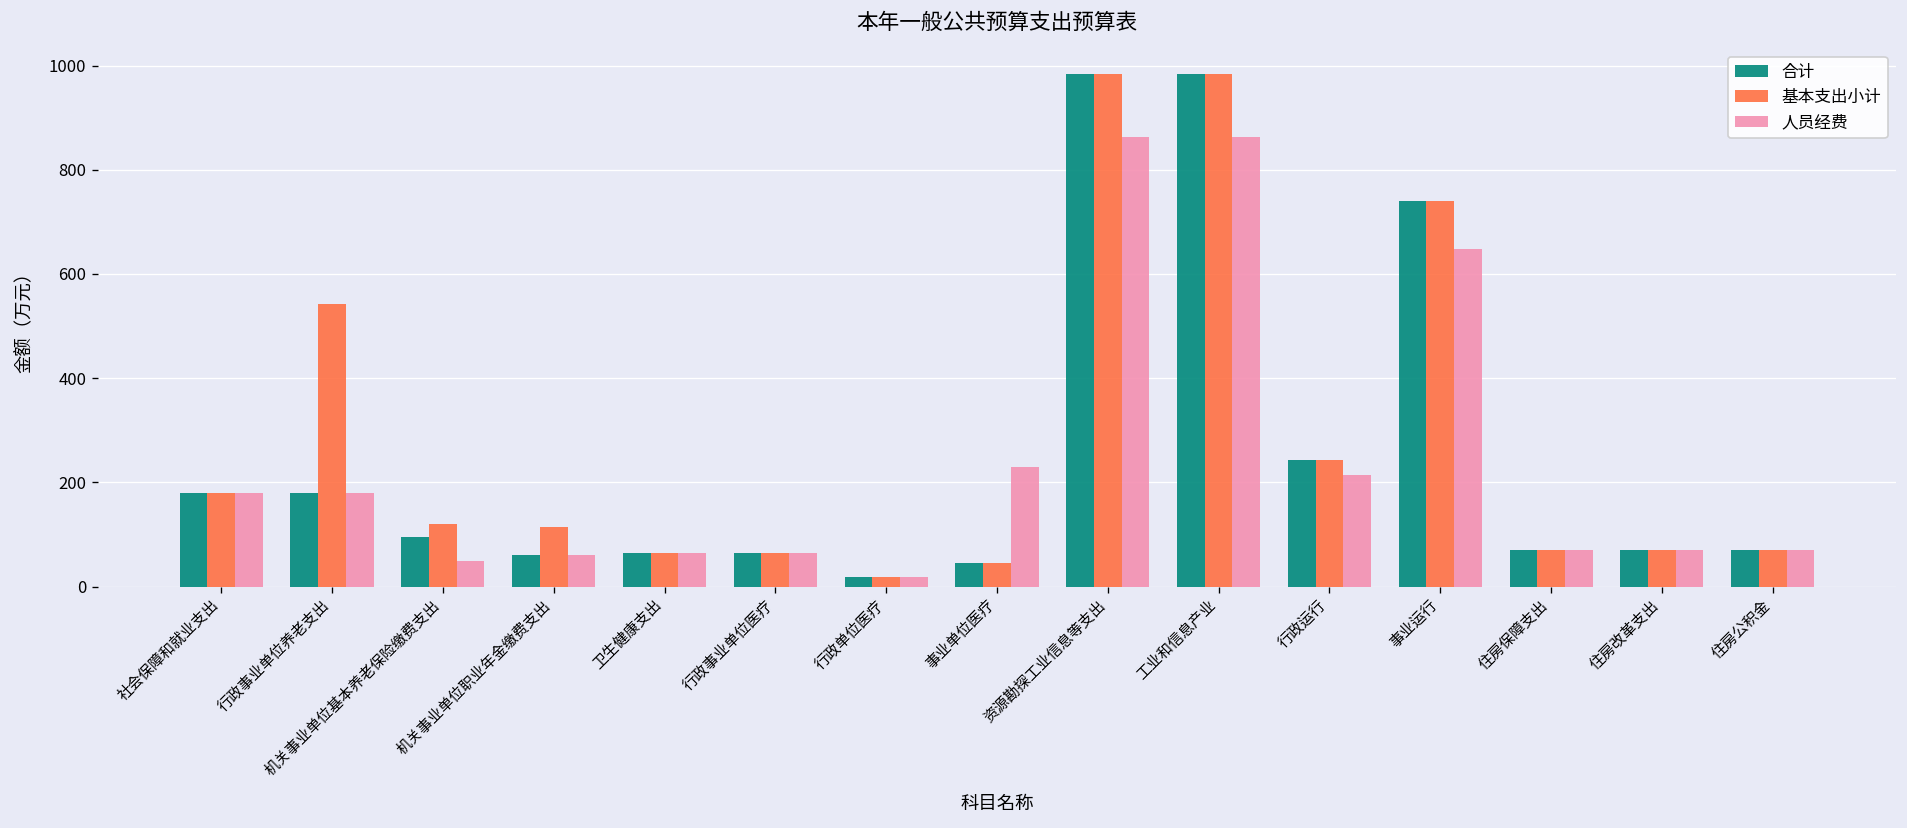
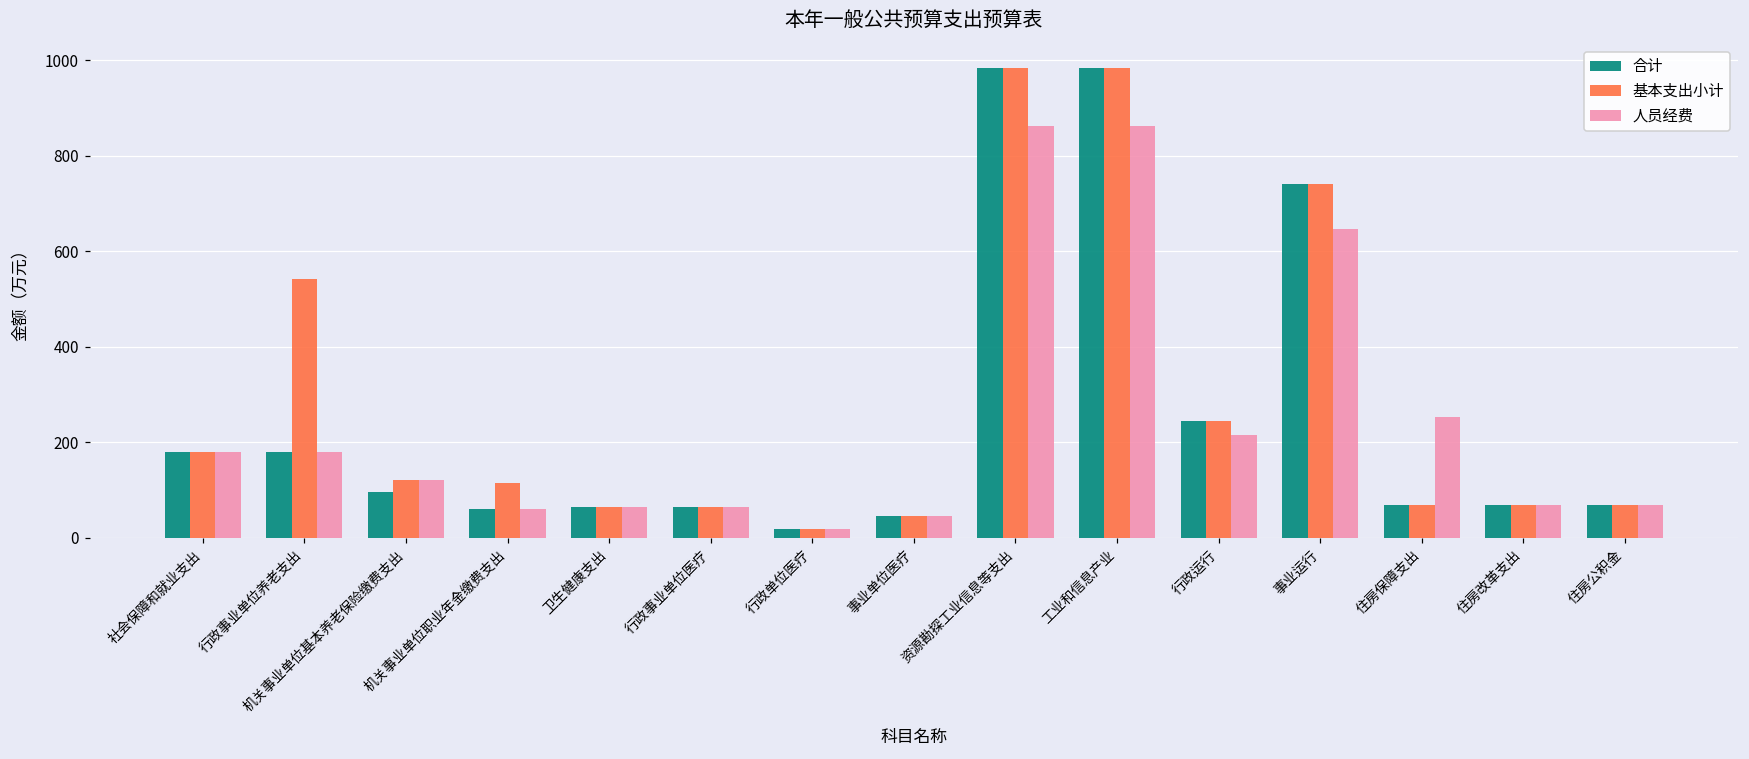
人员经费, 机关事业单位基本养老保险缴费支出: 50 -> 120
人员经费, 事业单位医疗: 230 -> 40
人员经费, 住房保障支出: 70 -> 250
